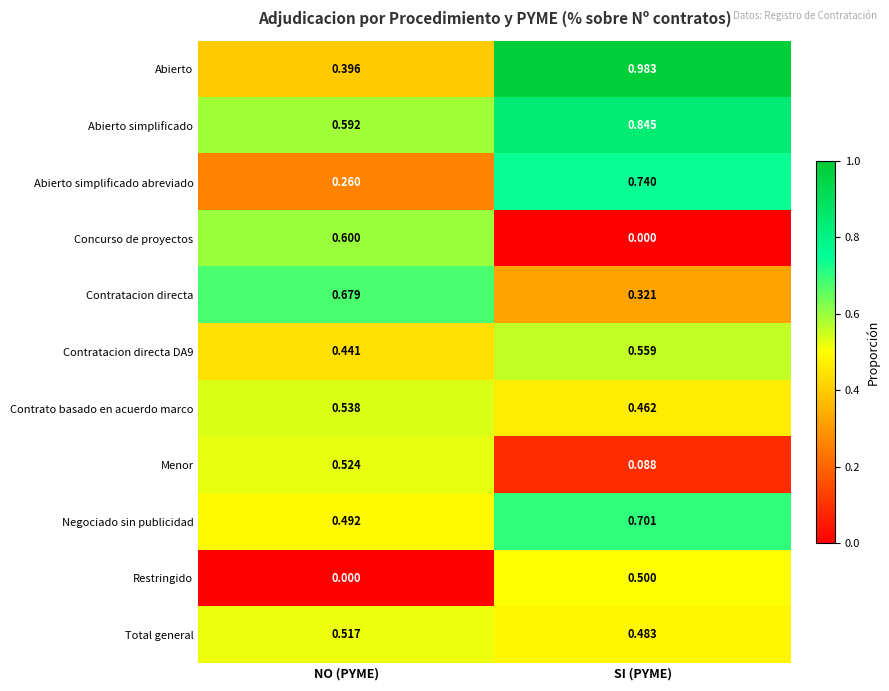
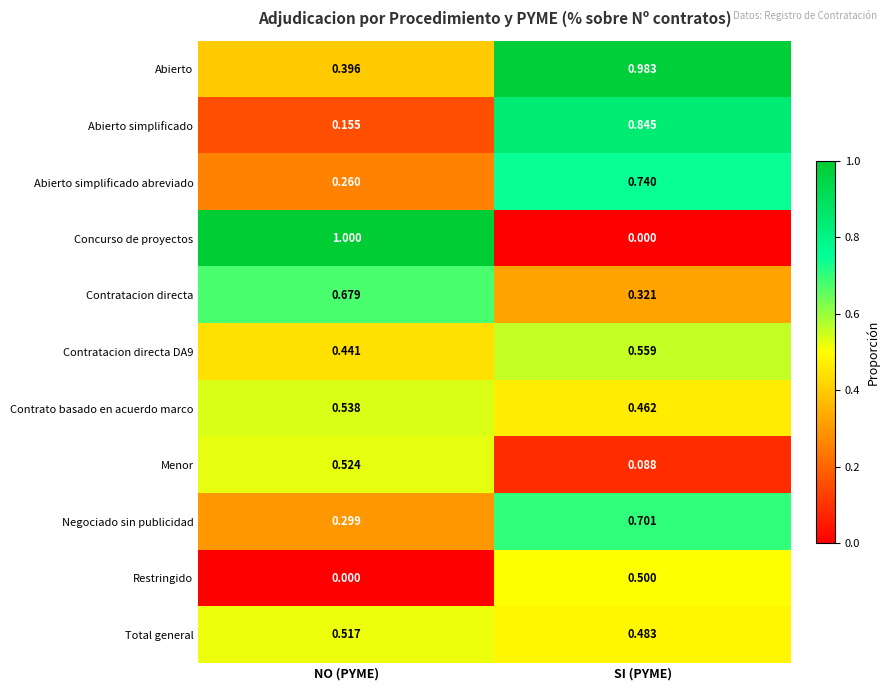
Abierto simplificado, NO (PYME): 0.592 -> 0.155
Concurso de proyectos, NO (PYME): 0.600 -> 1.000
Negociado sin publicidad, NO (PYME): 0.492 -> 0.299
